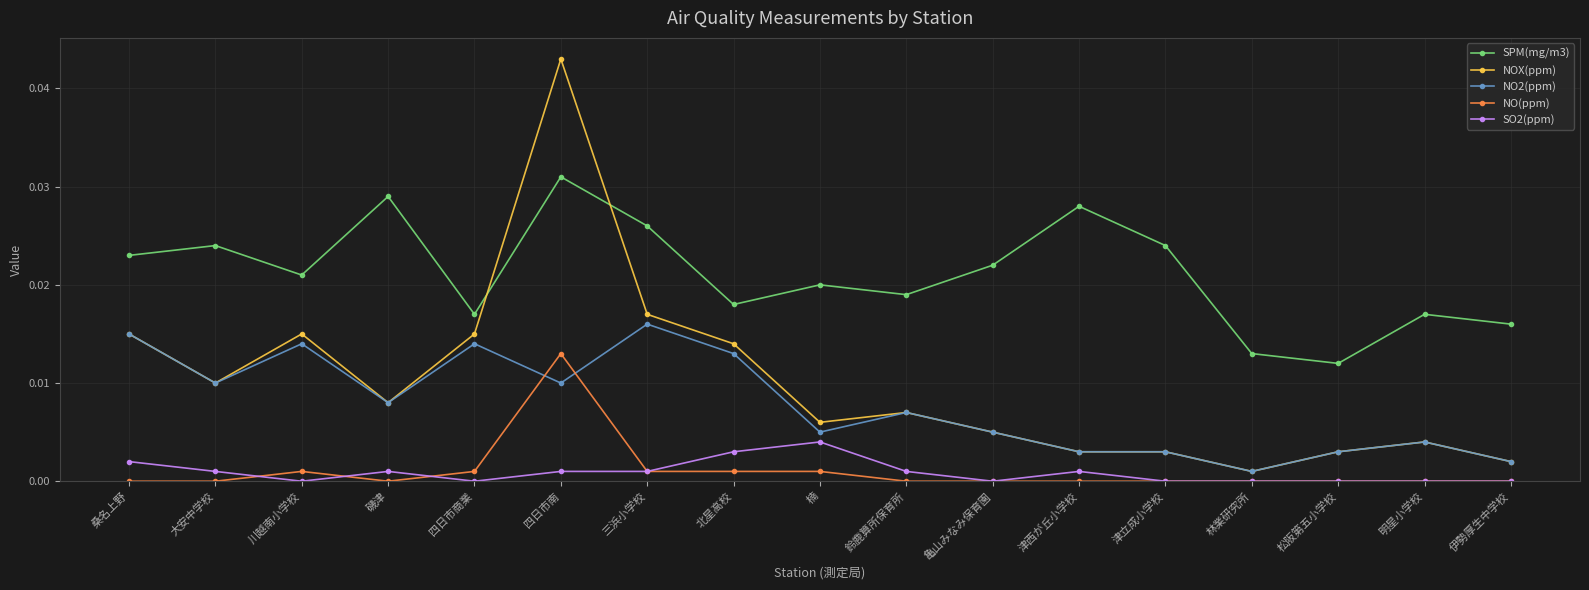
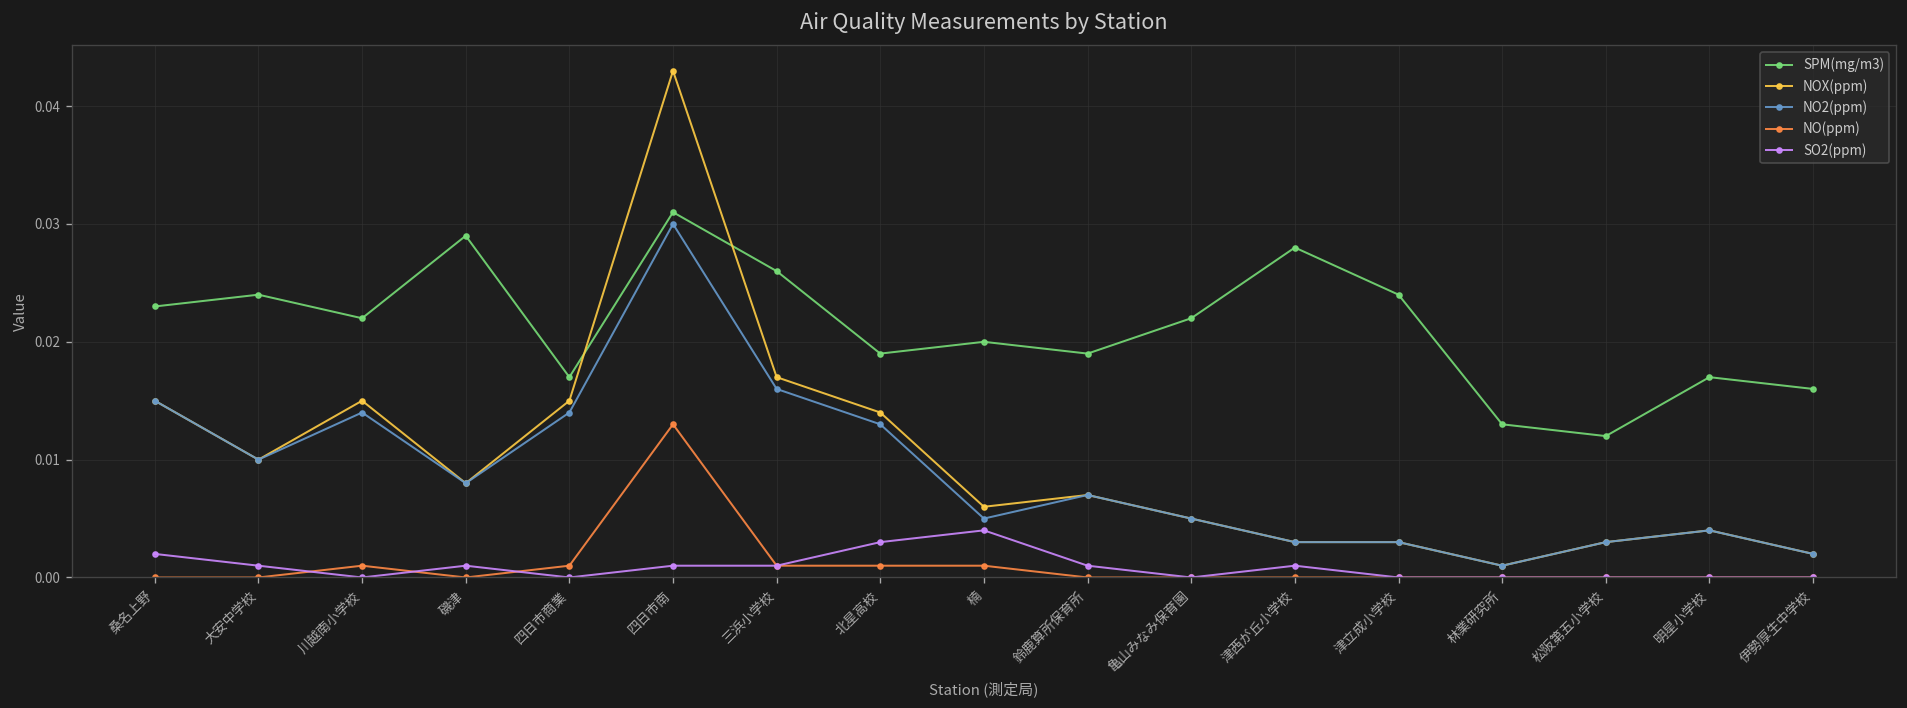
SPM(mg/m3), 川越南小学校: 0.021 -> 0.022
NO2(ppm), 四日市南: 0.01 -> 0.03
SPM(mg/m3), 北星高校: 0.018 -> 0.019
